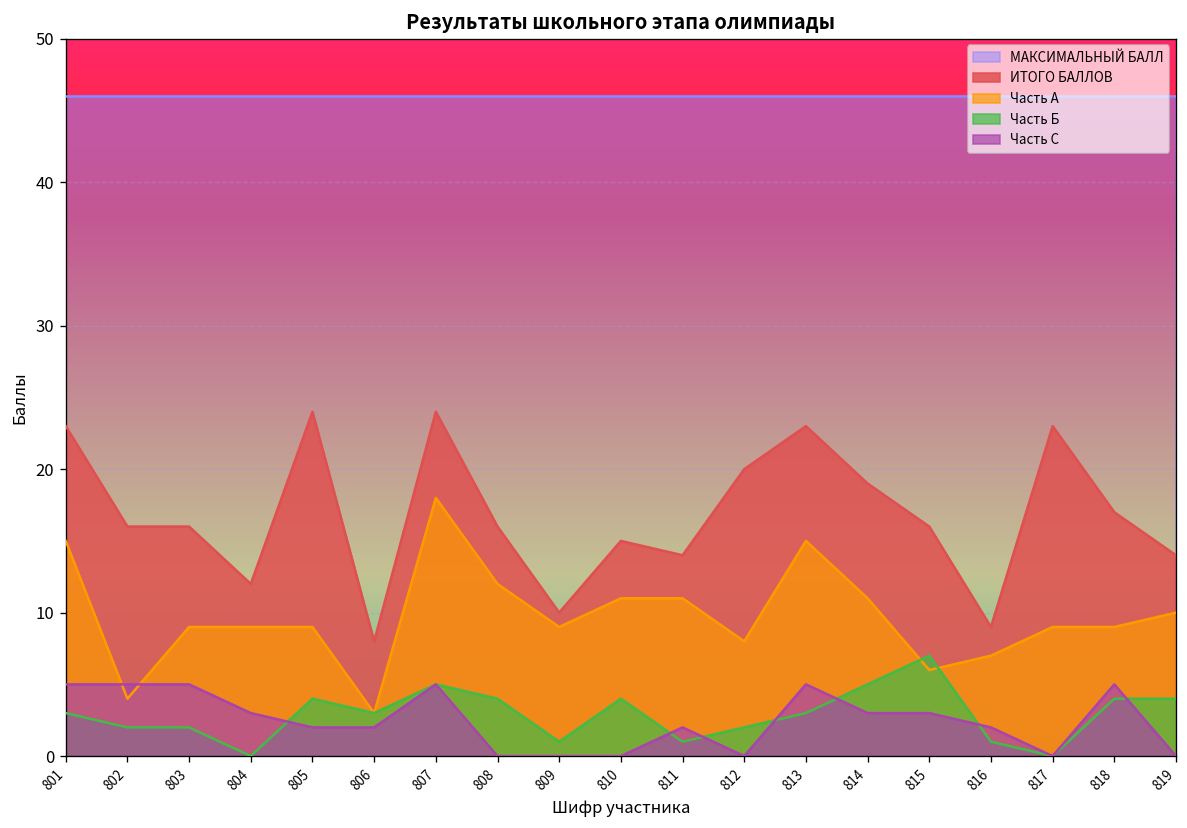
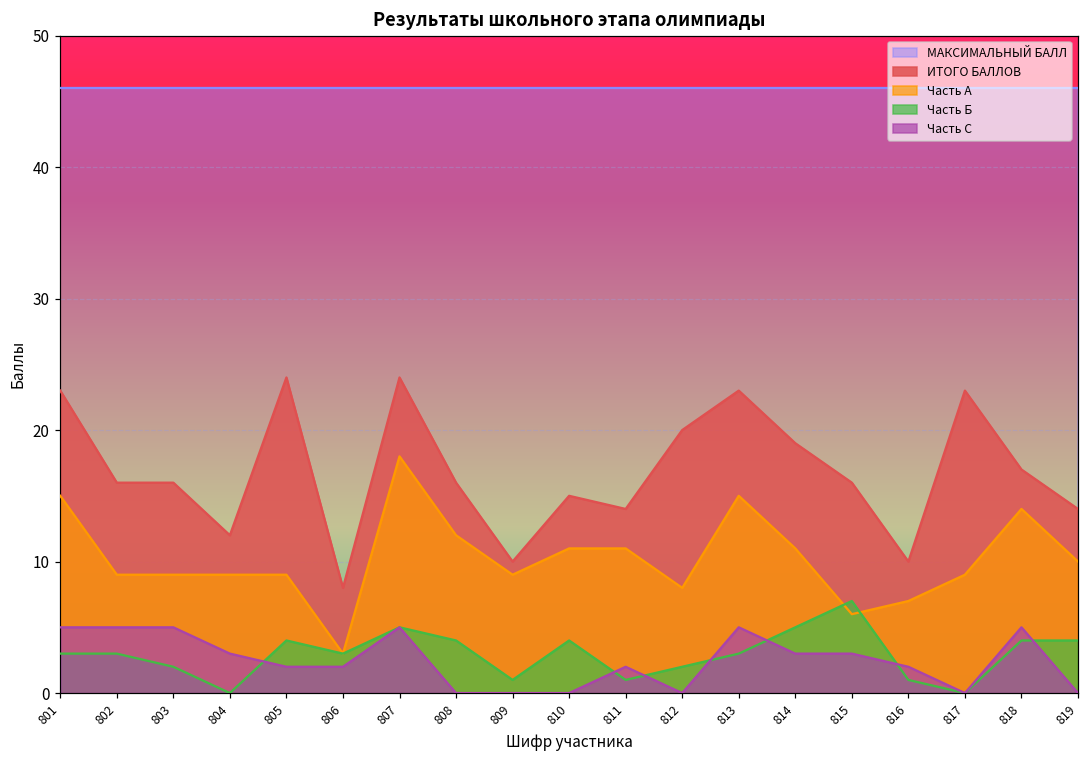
Часть А, 802: 4 -> 9
Часть Б, 802: 2 -> 3
ИТОГО БАЛЛОВ, 816: 9 -> 10
Часть А, 818: 9 -> 14
